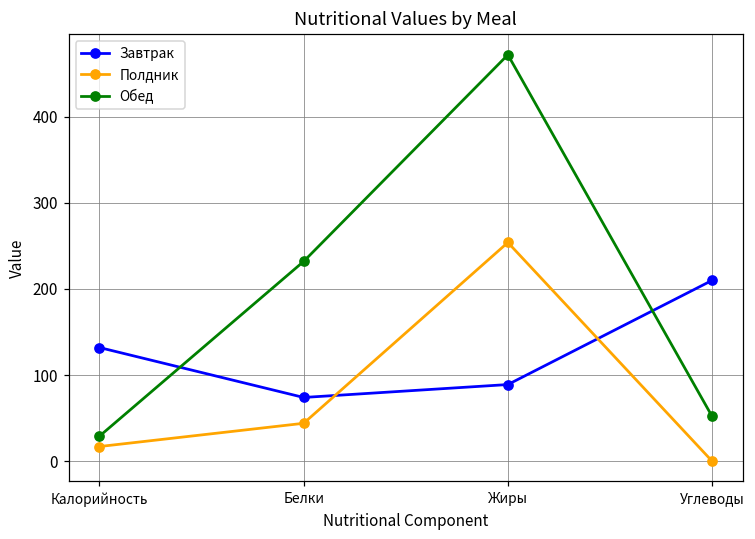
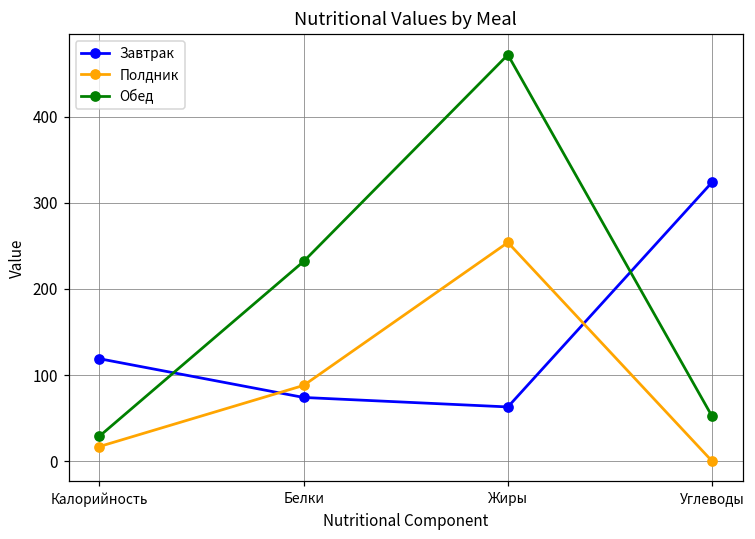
Завтрак, Калорийность: 130 -> 120
Полдник, Белки: 40 -> 90
Завтрак, Жиры: 90 -> 60
Завтрак, Углеводы: 210 -> 320
